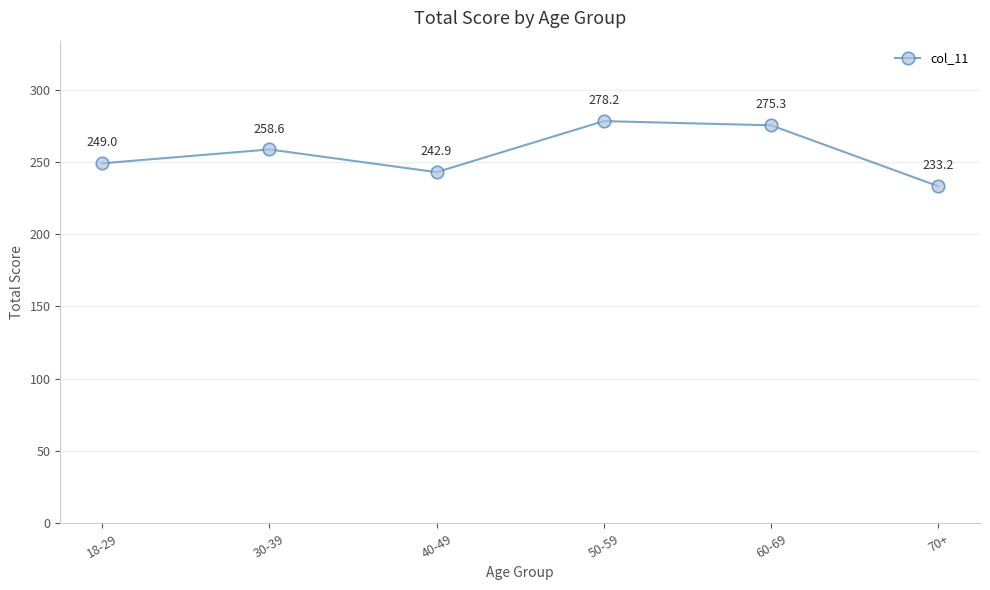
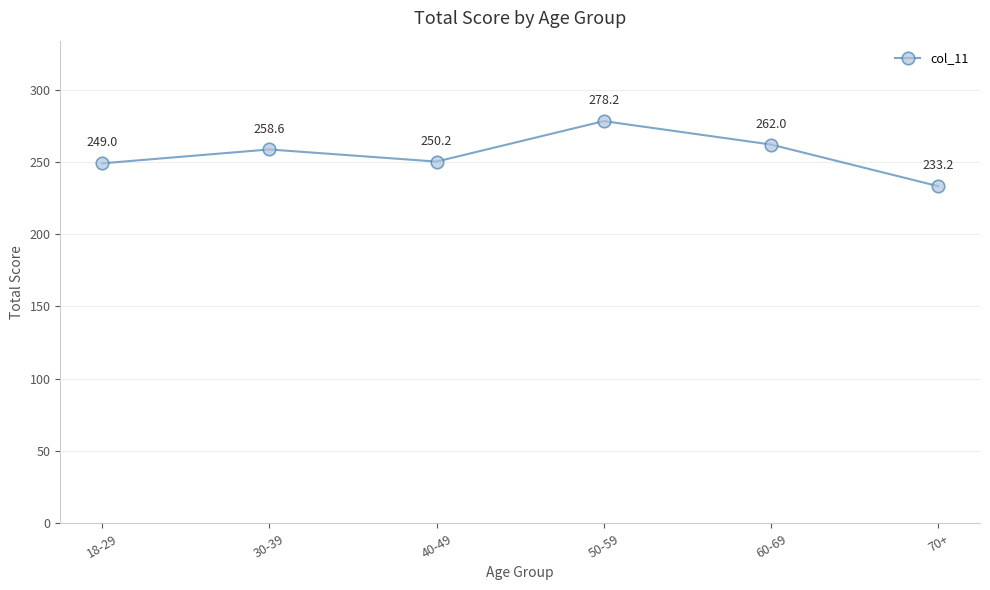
40-49: 242.9 -> 250.2
60-69: 275.3 -> 262.0
